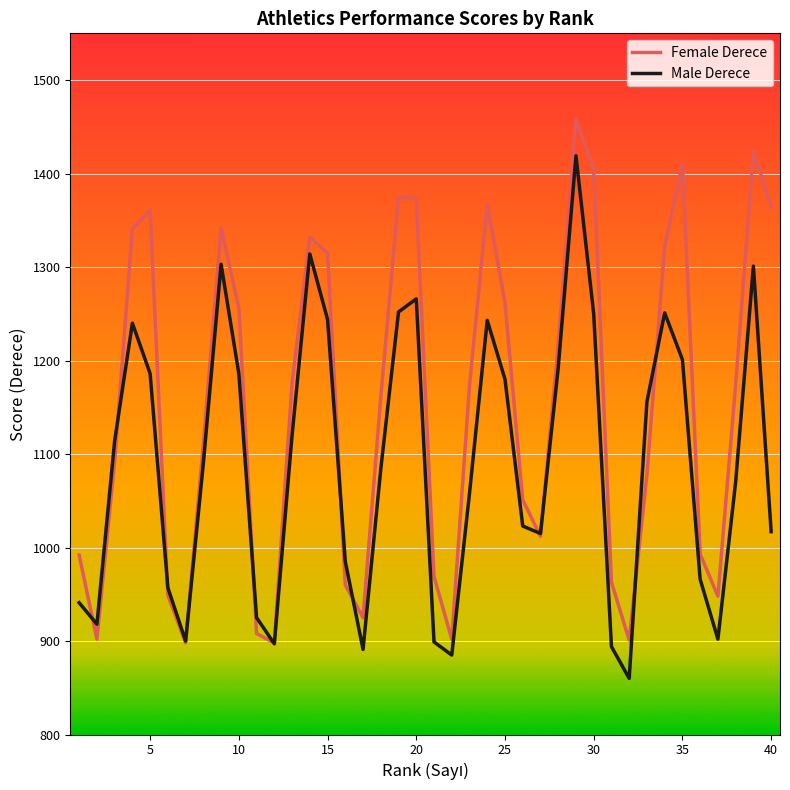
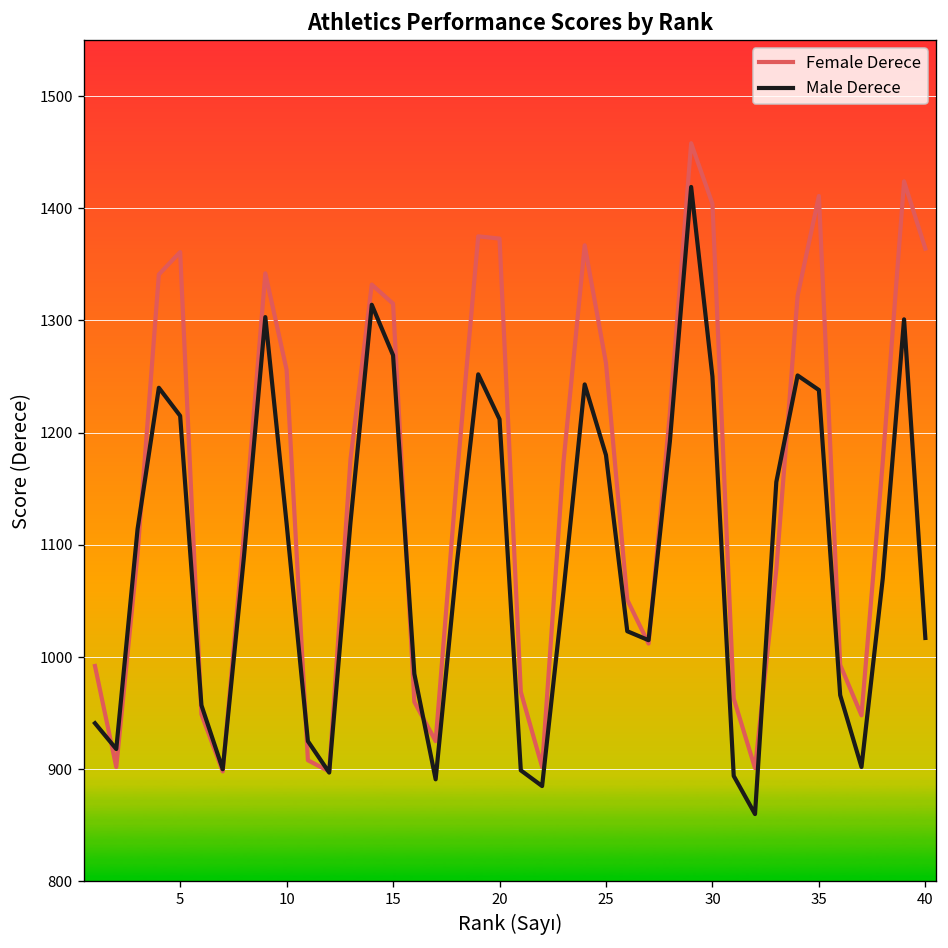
Male Derece, 5: 1190 -> 1220
Male Derece, 10: 1190 -> 1120
Male Derece, 15: 1240 -> 1270
Male Derece, 20: 1270 -> 1210
Male Derece, 35: 1200 -> 1240
